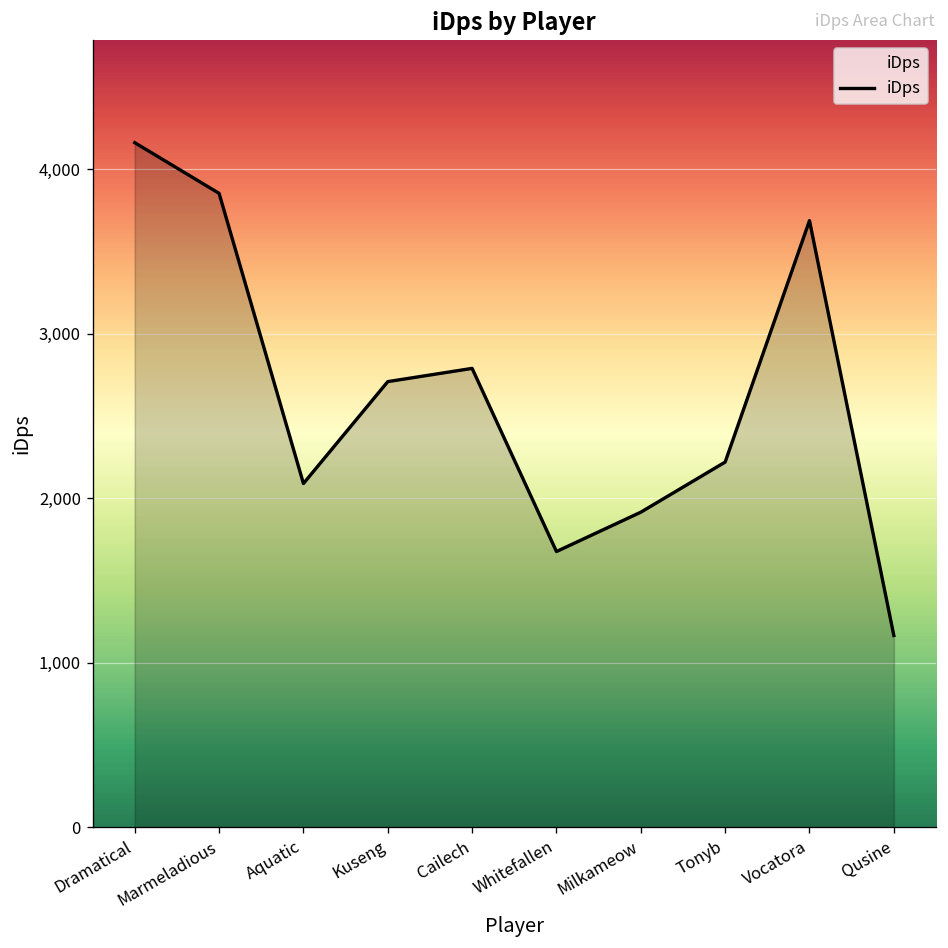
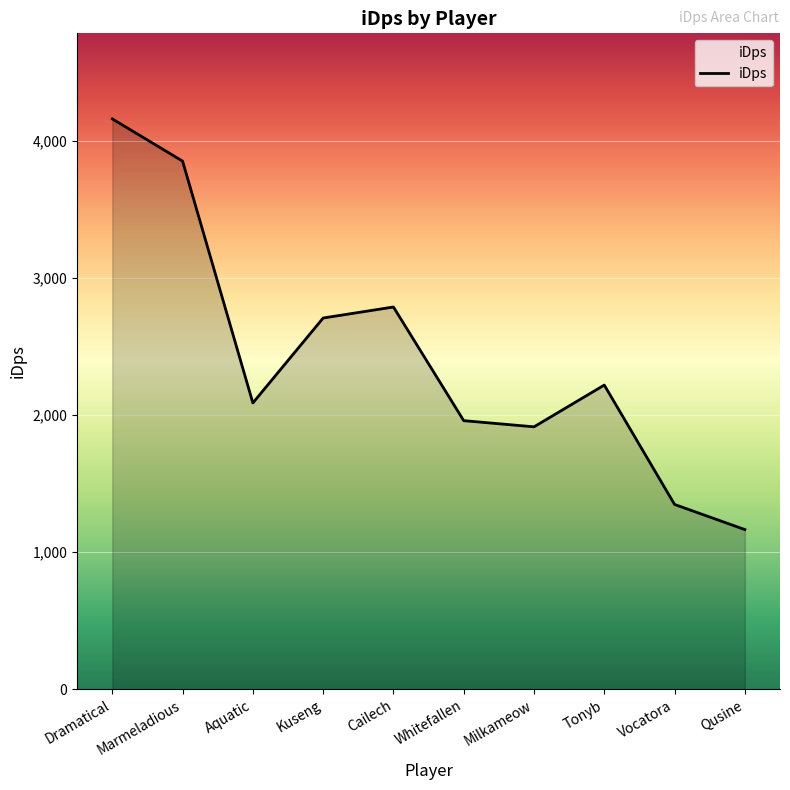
Whitefallen: 1,680 -> 1,960
Vocatora: 3,690 -> 1,350
